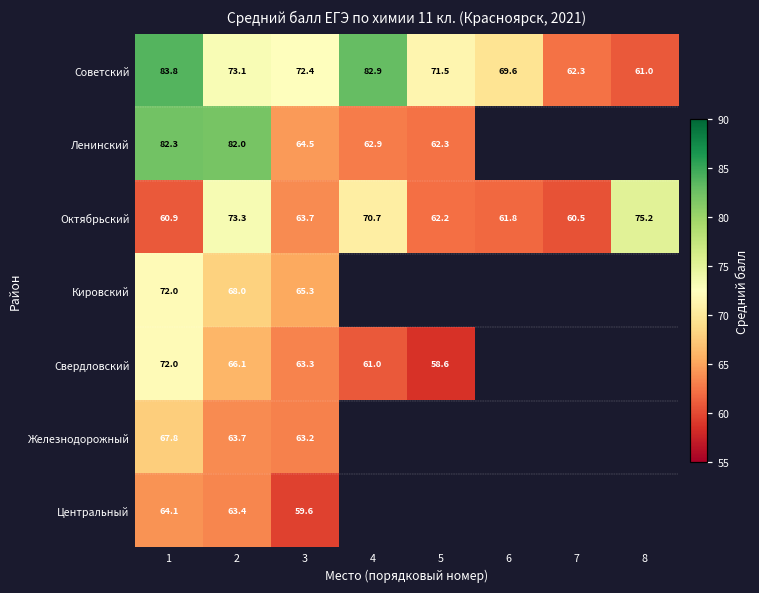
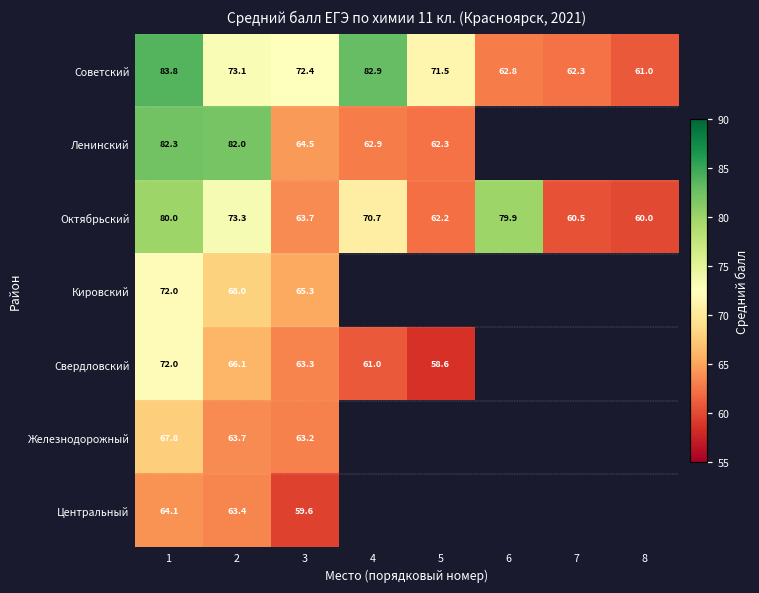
Советский, 6: 69.6 -> 62.8
Октябрьский, 1: 60.9 -> 80.0
Октябрьский, 6: 61.8 -> 79.9
Октябрьский, 8: 75.2 -> 60.0
